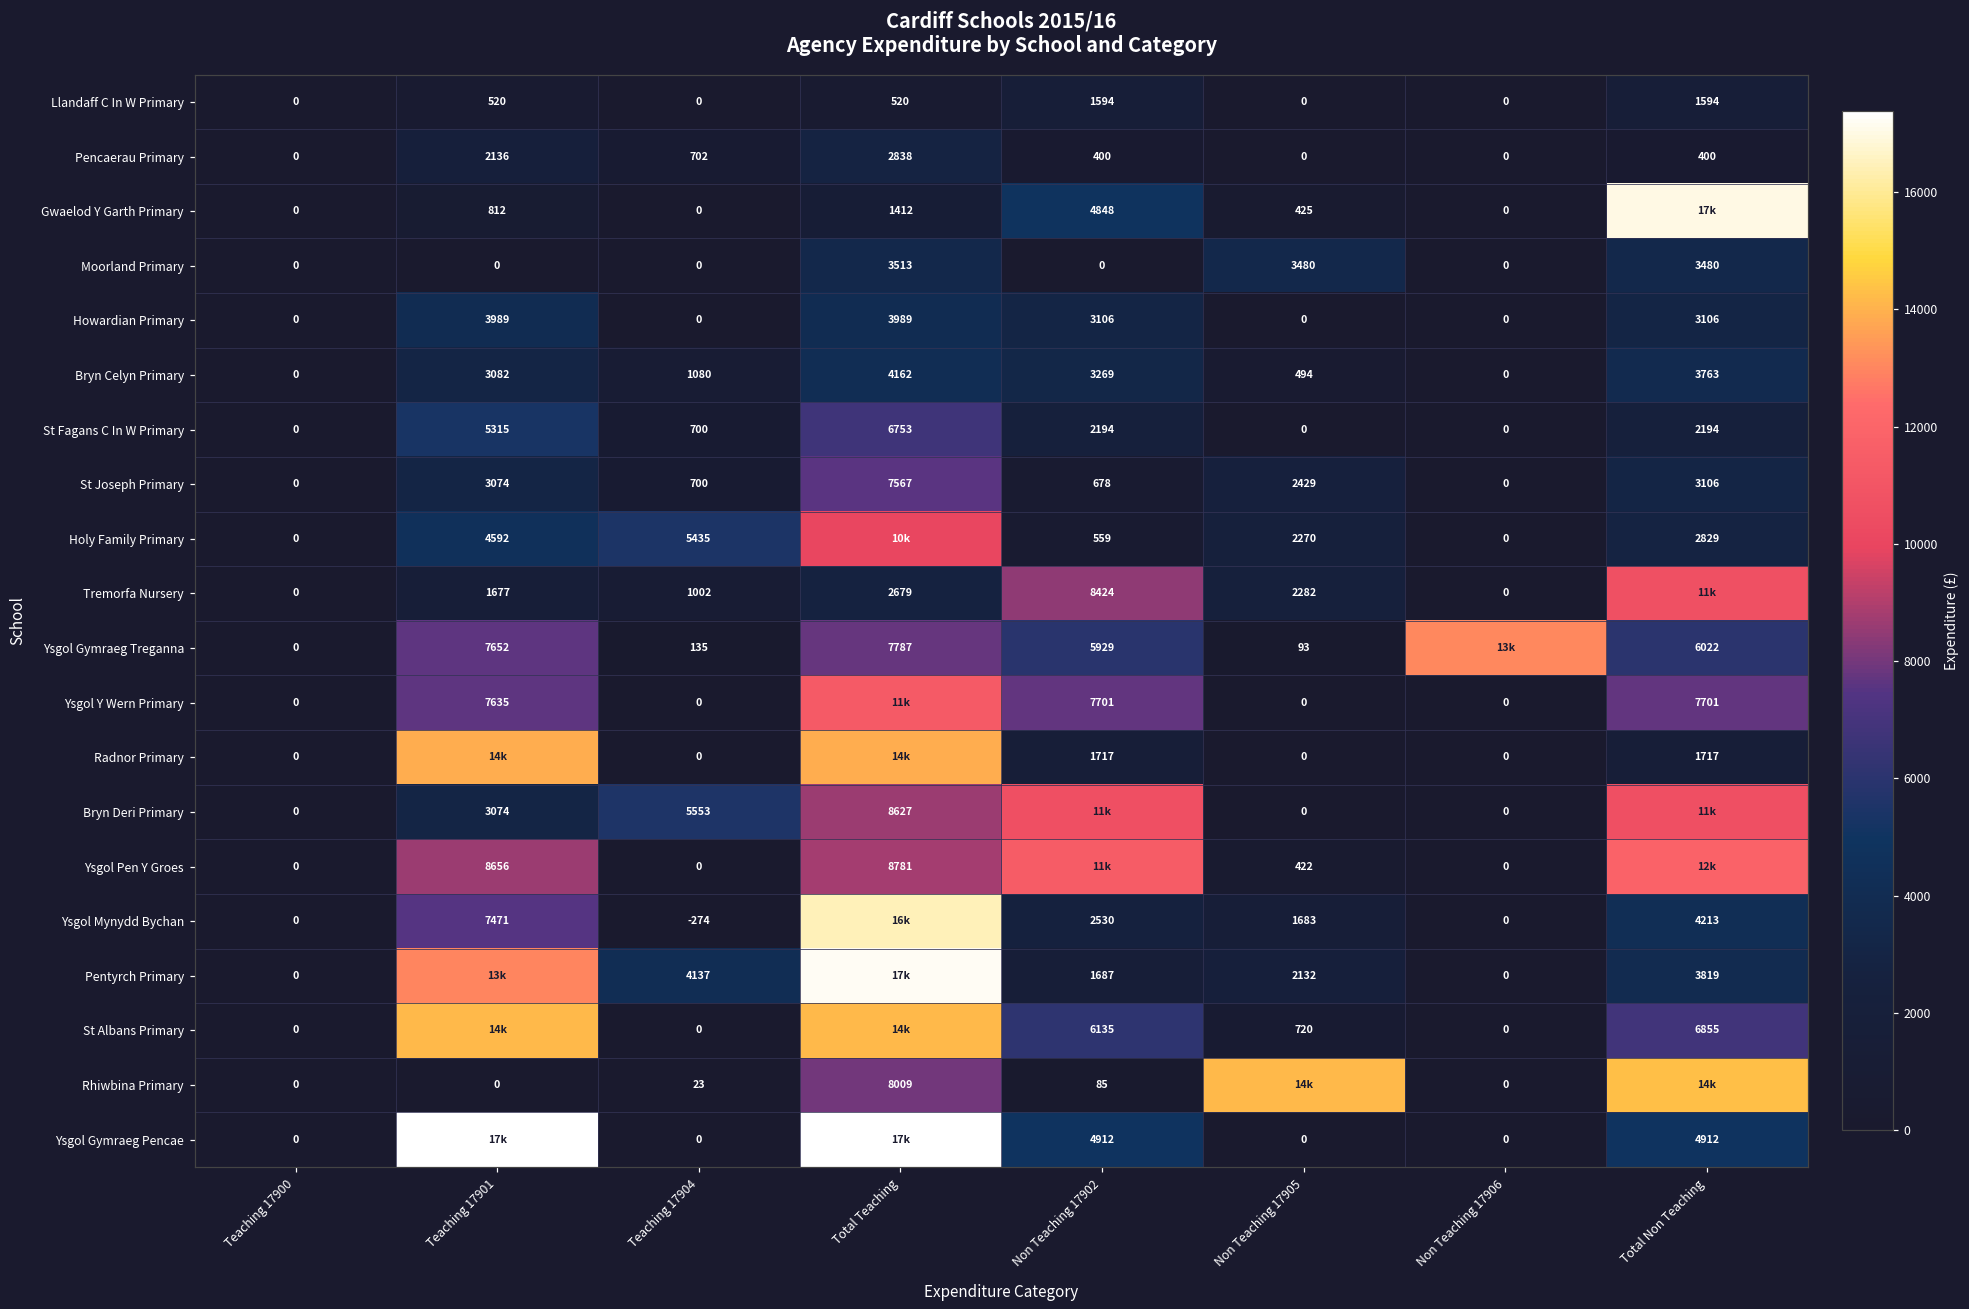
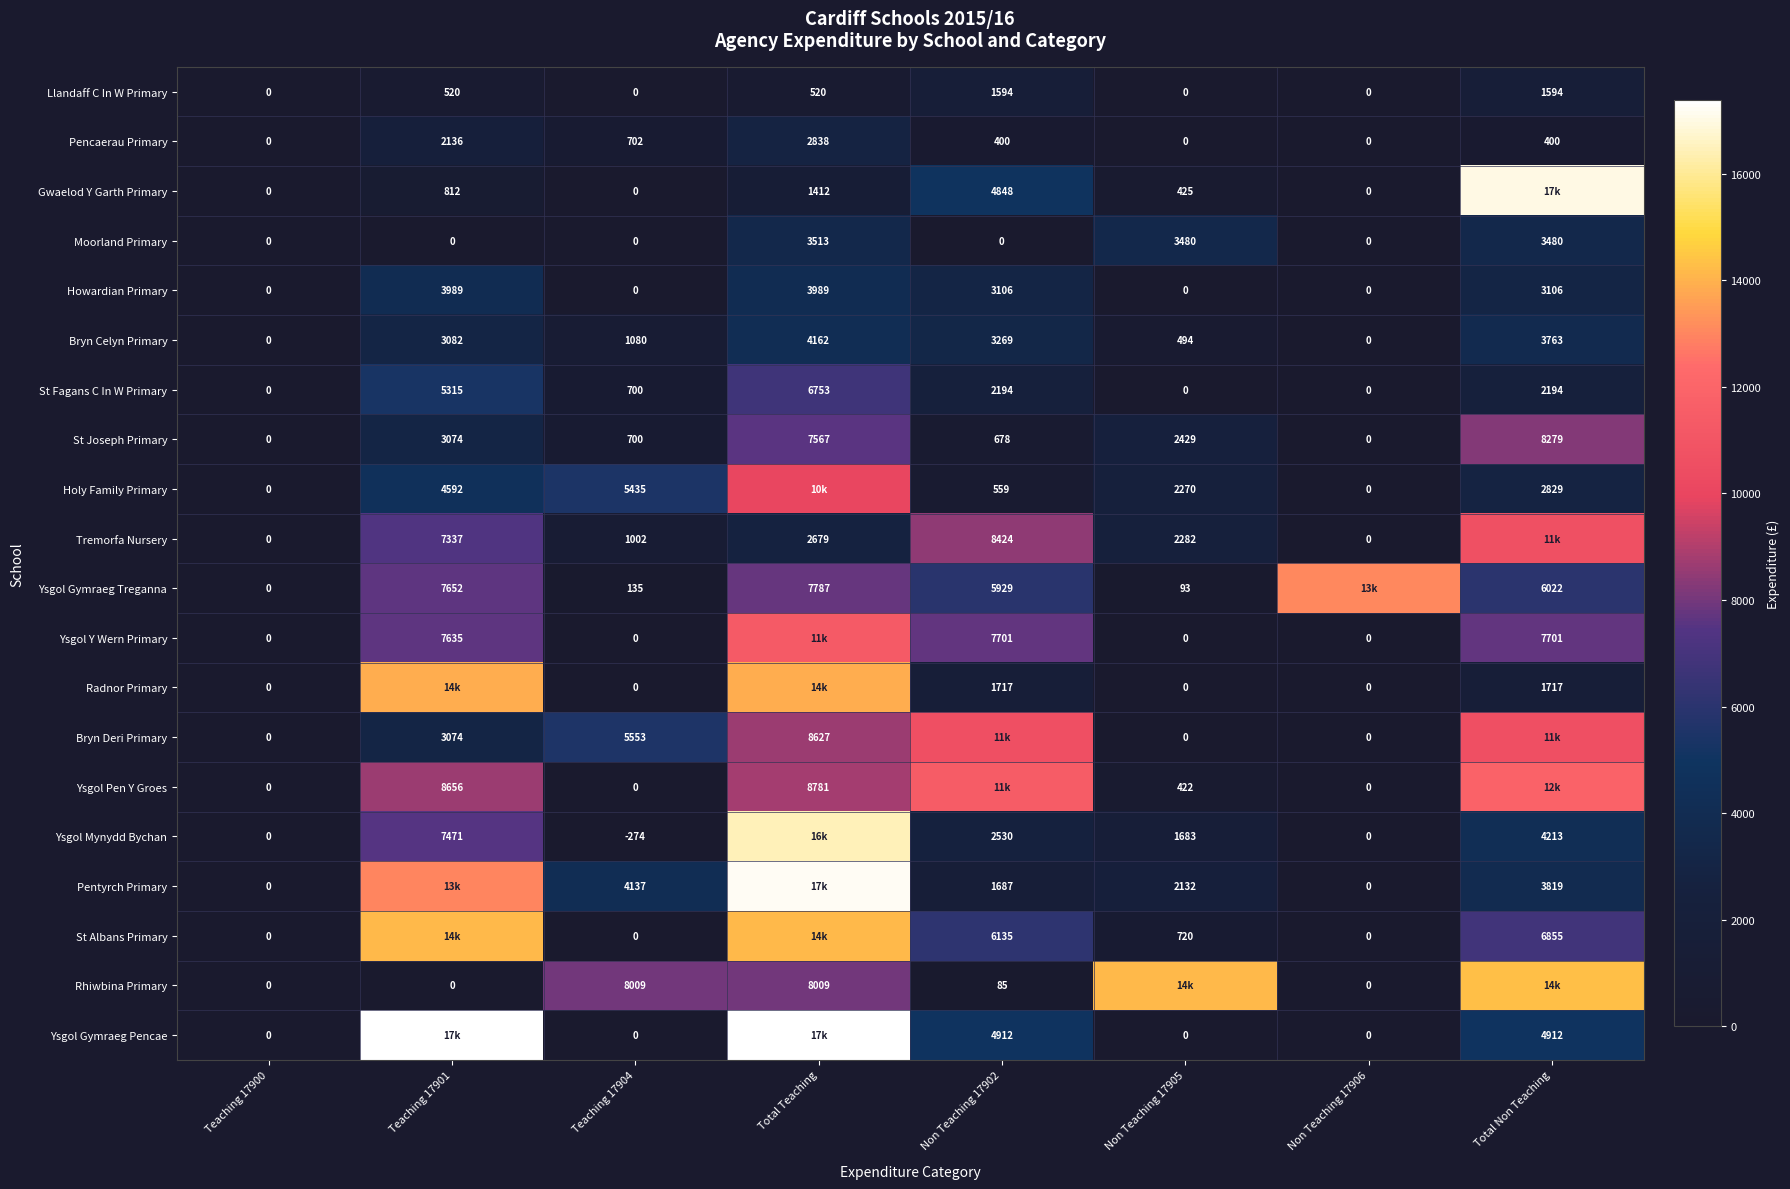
St Joseph Primary, Total Non Teaching: 3106 -> 8279
Tremorfa Nursery, Teaching 17901: 1677 -> 7337
Rhiwbina Primary, Teaching 17904: 23 -> 8009
